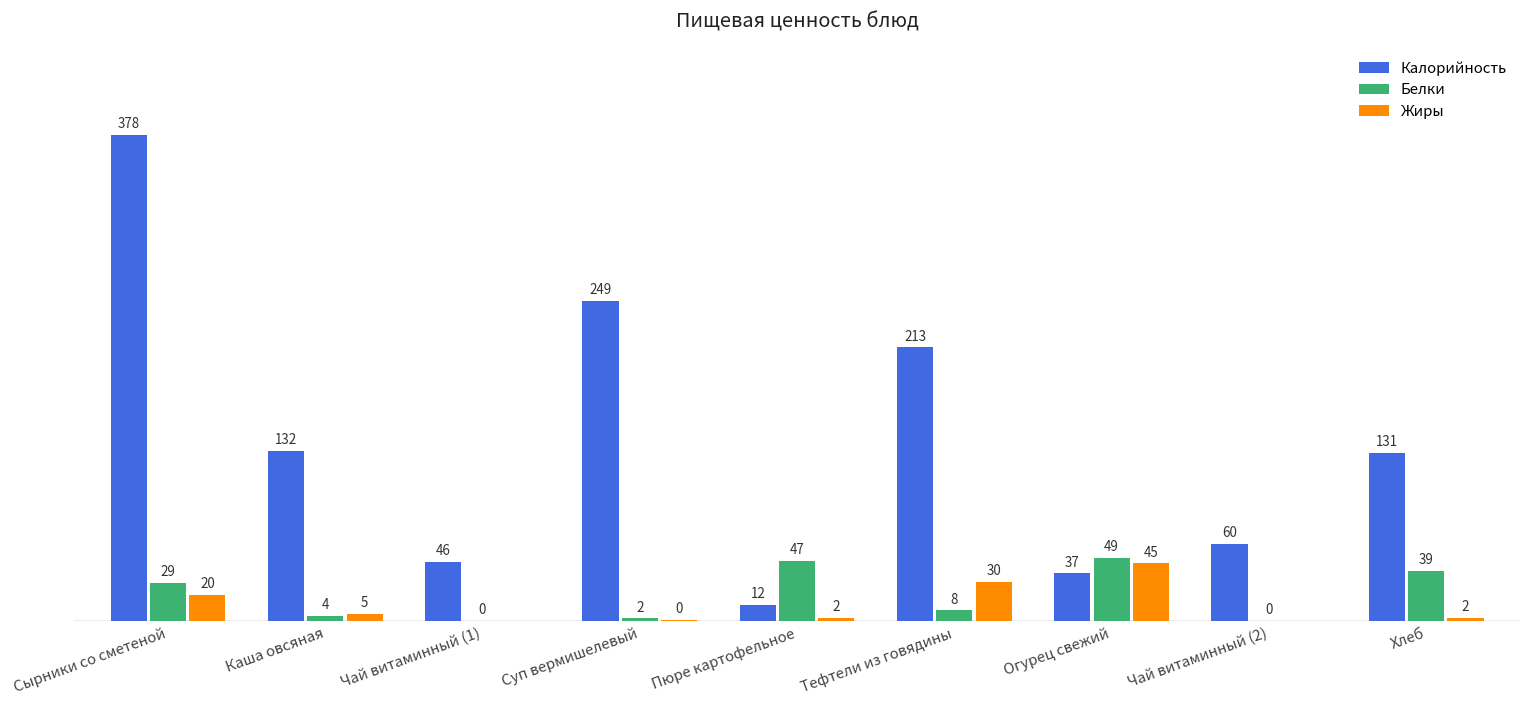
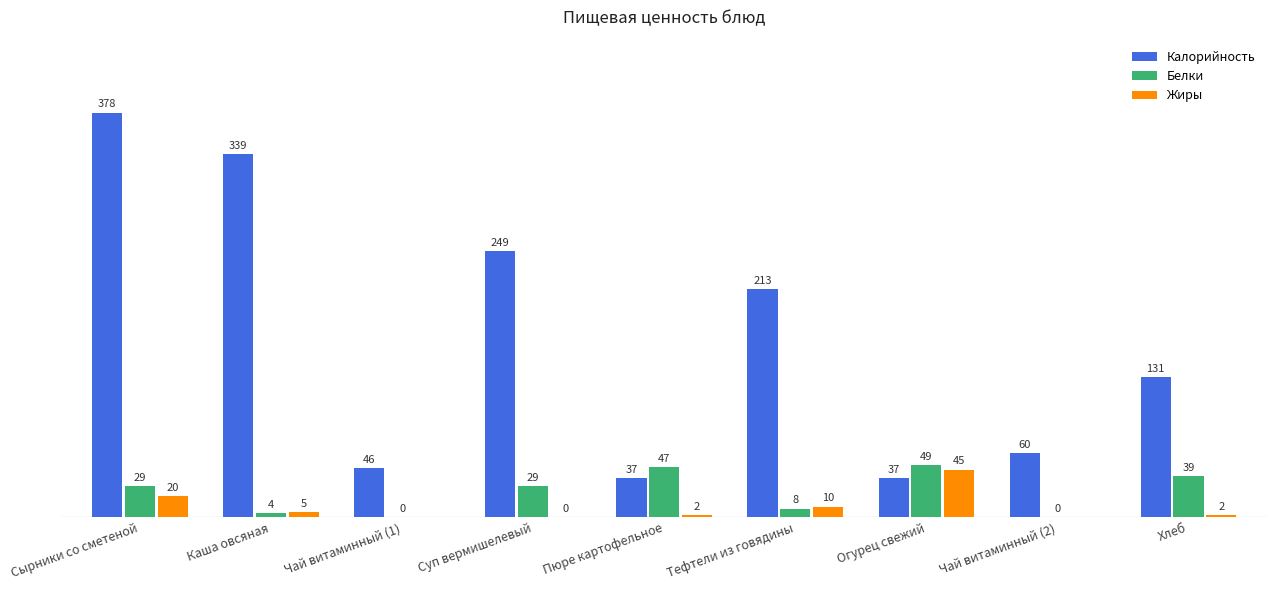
Калорийность, Каша овсяная: 132 -> 339
Белки, Суп вермишелевый: 2 -> 29
Калорийность, Пюре картофельное: 12 -> 37
Жиры, Тефтели из говядины: 30 -> 10
